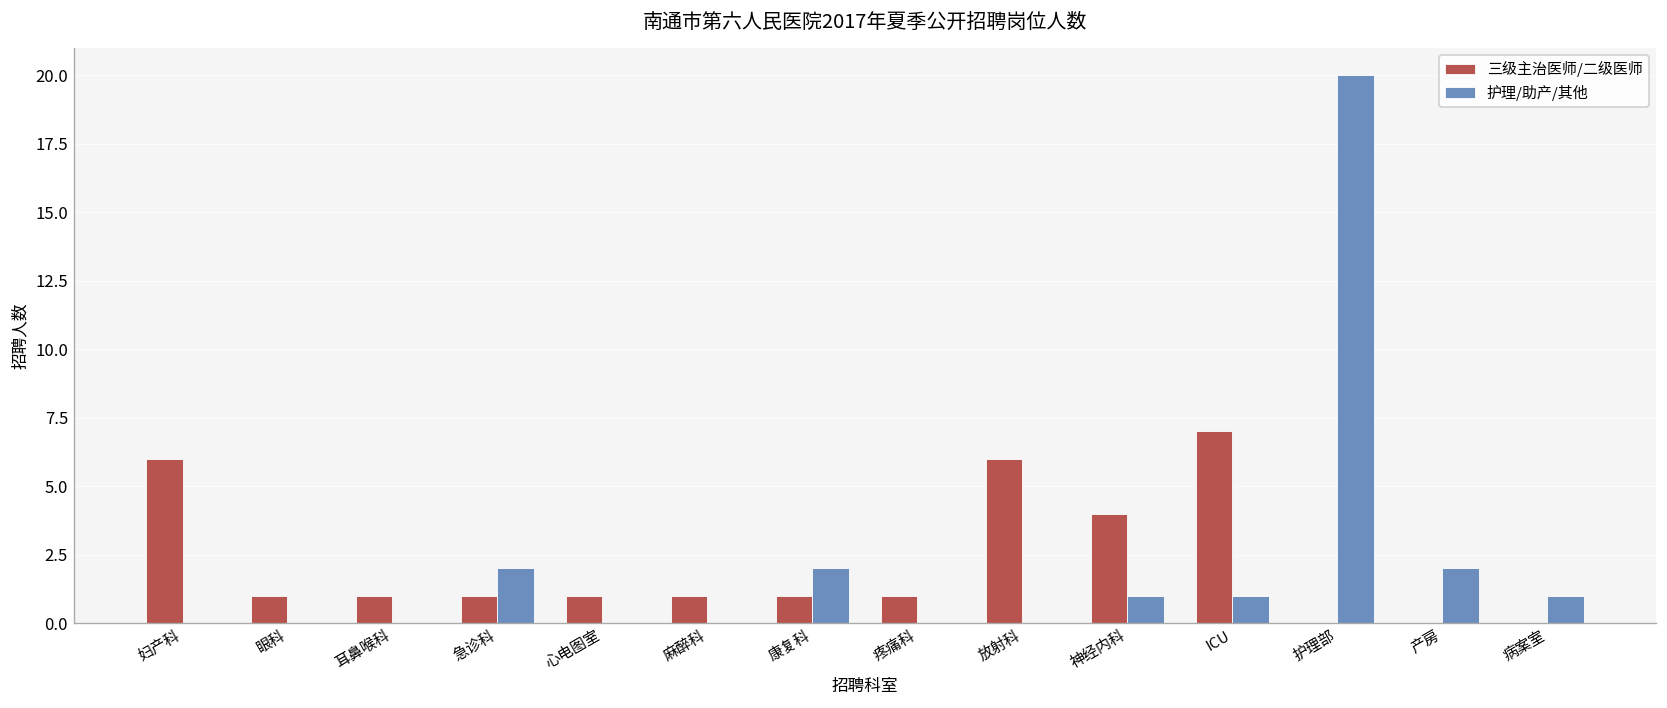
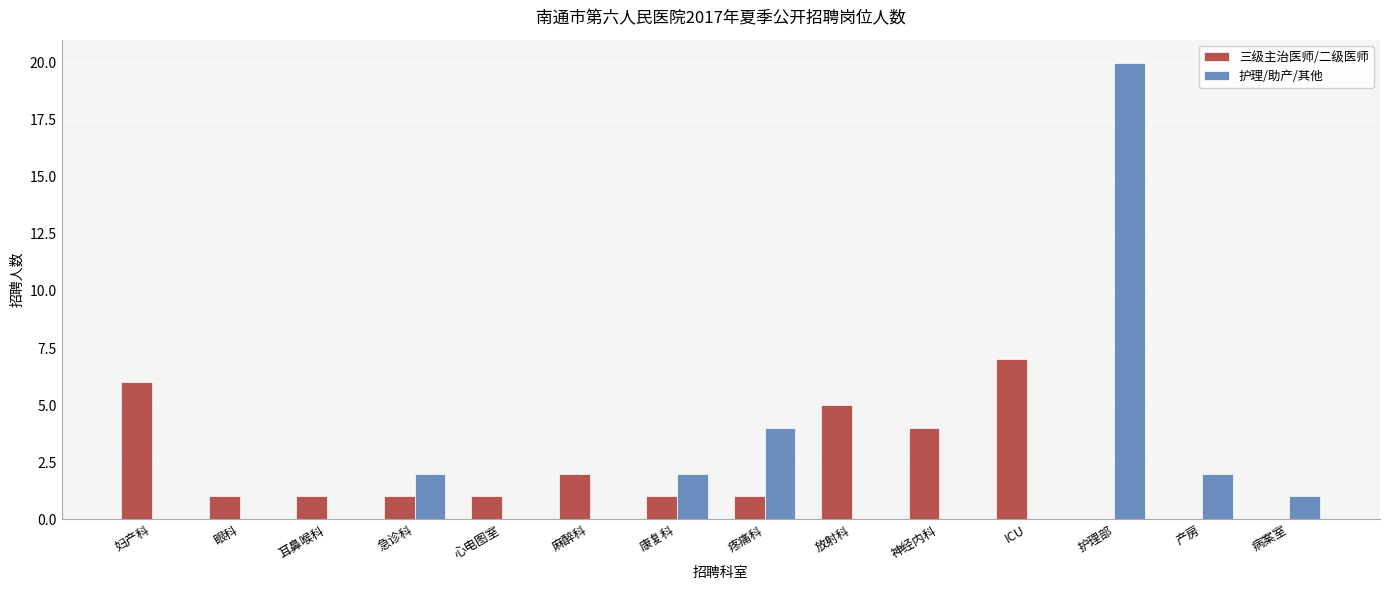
三级主治医师/二级医师, 麻醉科: 1 -> 2
护理/助产/其他, 疼痛科: 0 -> 4
三级主治医师/二级医师, 放射科: 6 -> 5
护理/助产/其他, 神经内科: 1 -> 0
护理/助产/其他, ICU: 1 -> 0
